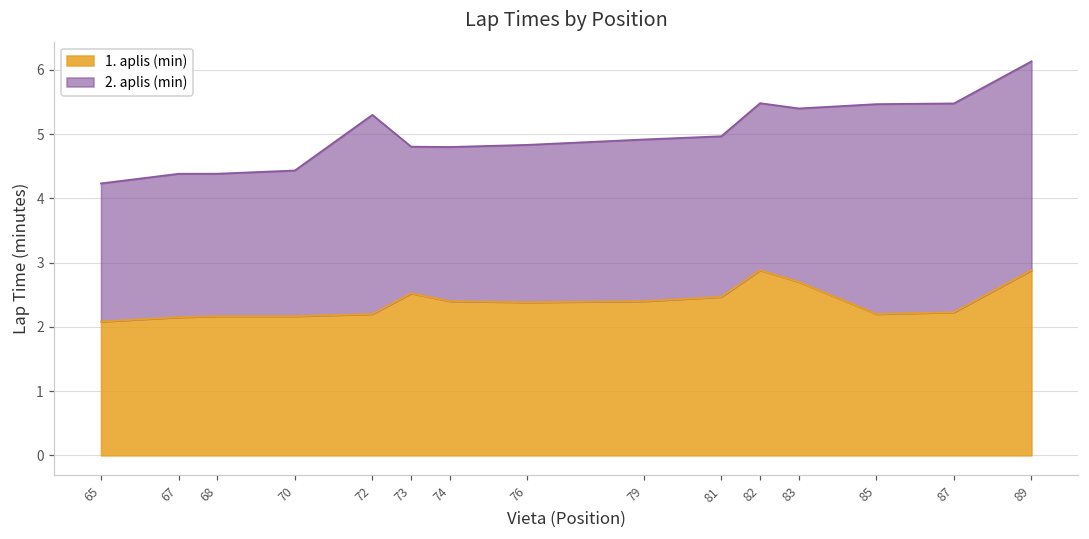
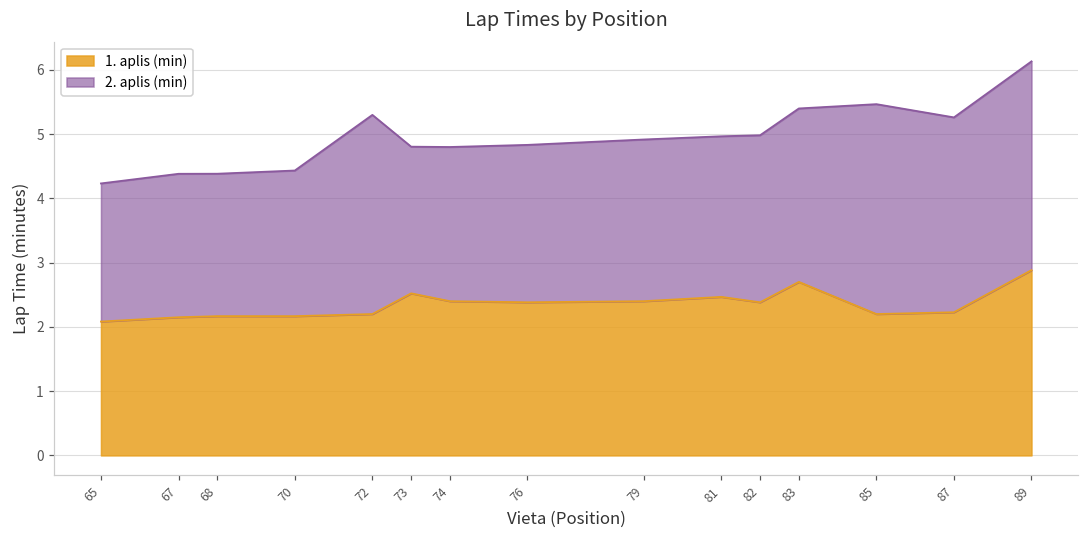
1. aplis (min), 82: 2.9 -> 2.4
2. aplis (min), 87: 3.2 -> 3.0
